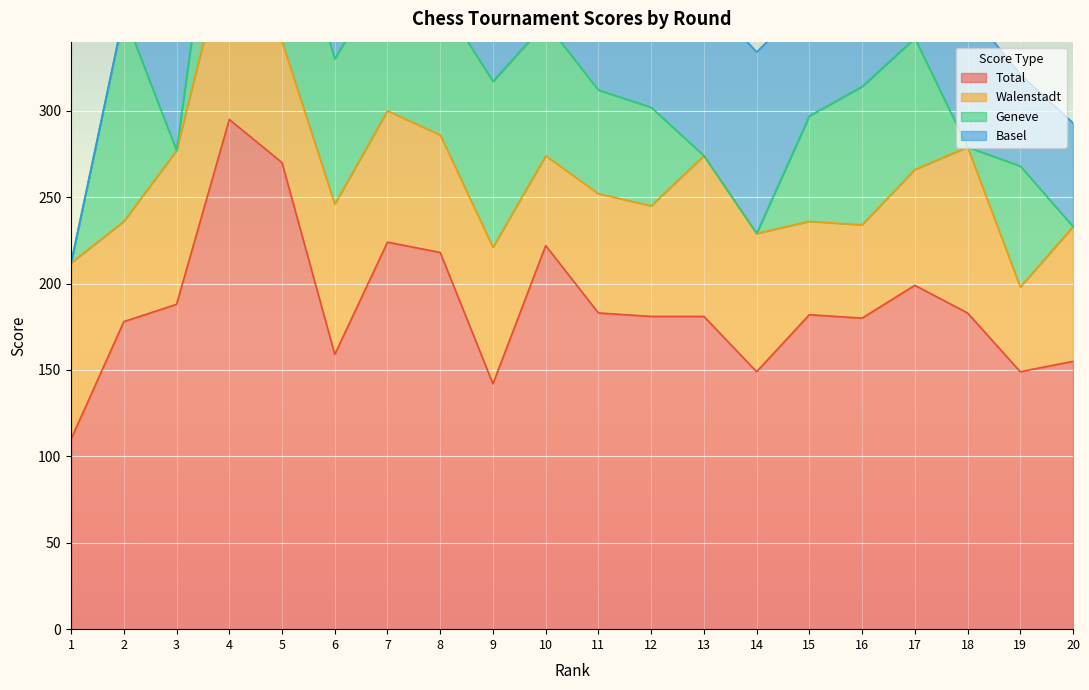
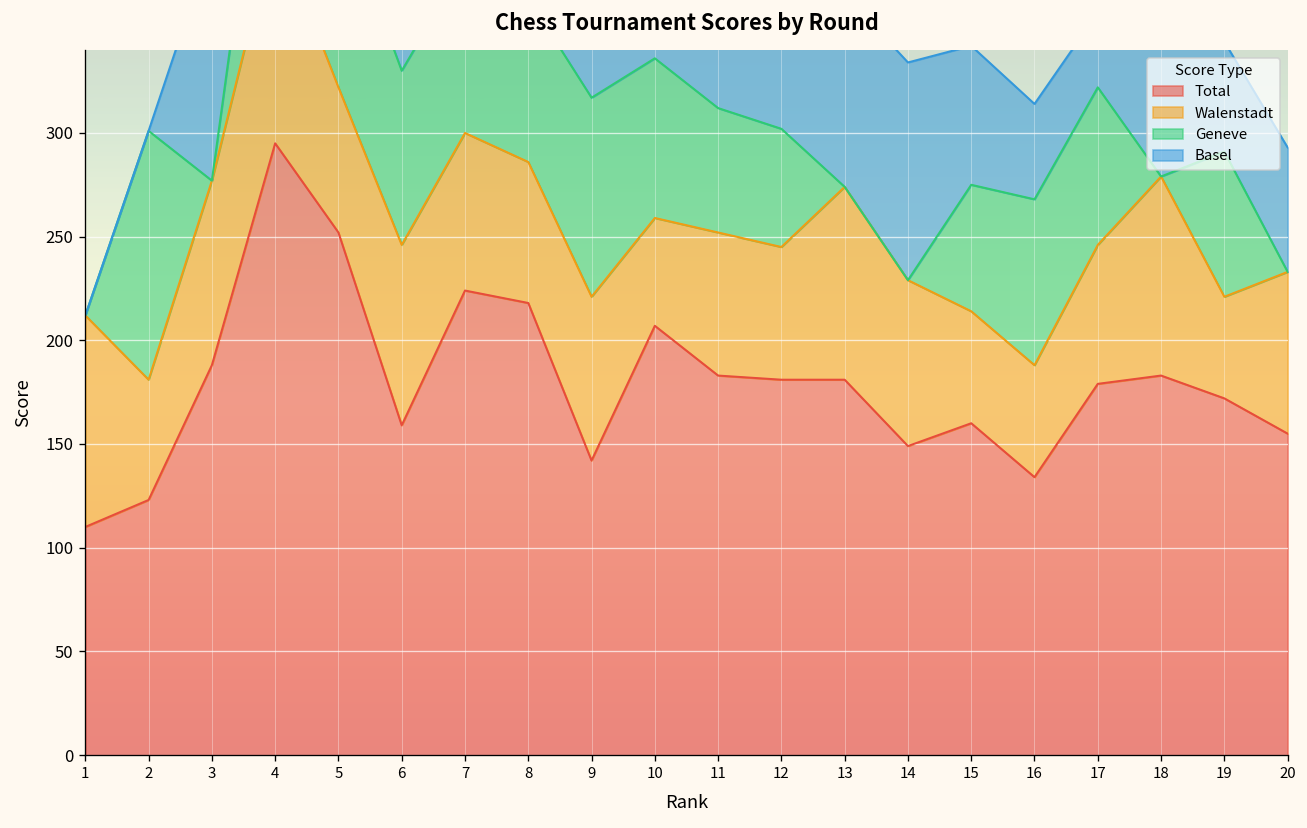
Total, 2: 178 -> 123
Total, 5: 270 -> 252
Total, 10: 222 -> 207
Total, 15: 182 -> 160
Total, 16: 180 -> 134
Total, 17: 199 -> 179
Total, 19: 149 -> 172
